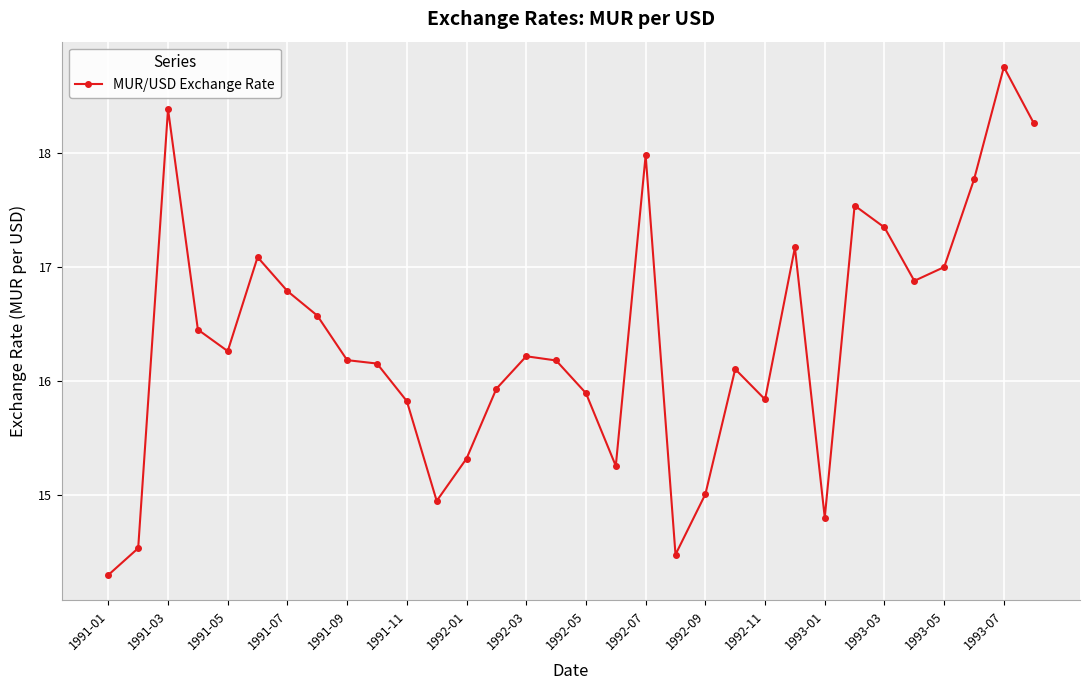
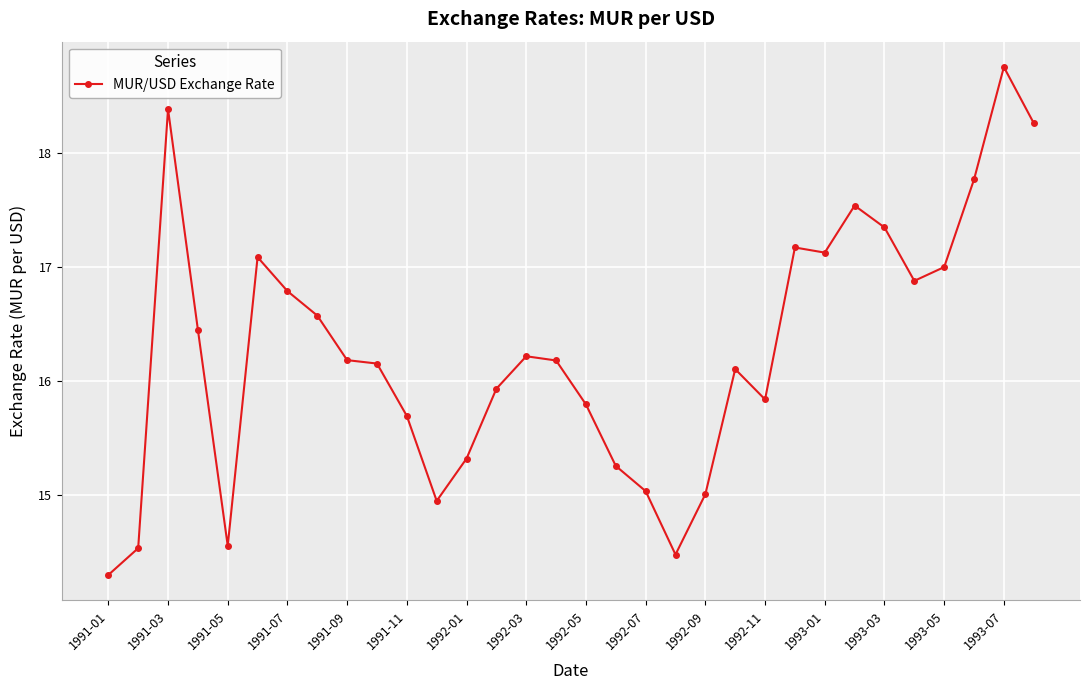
1991-05: 16.26 -> 14.55
1991-11: 15.82 -> 15.69
1992-05: 15.89 -> 15.79
1992-07: 17.98 -> 15.03
1993-01: 14.80 -> 17.12
